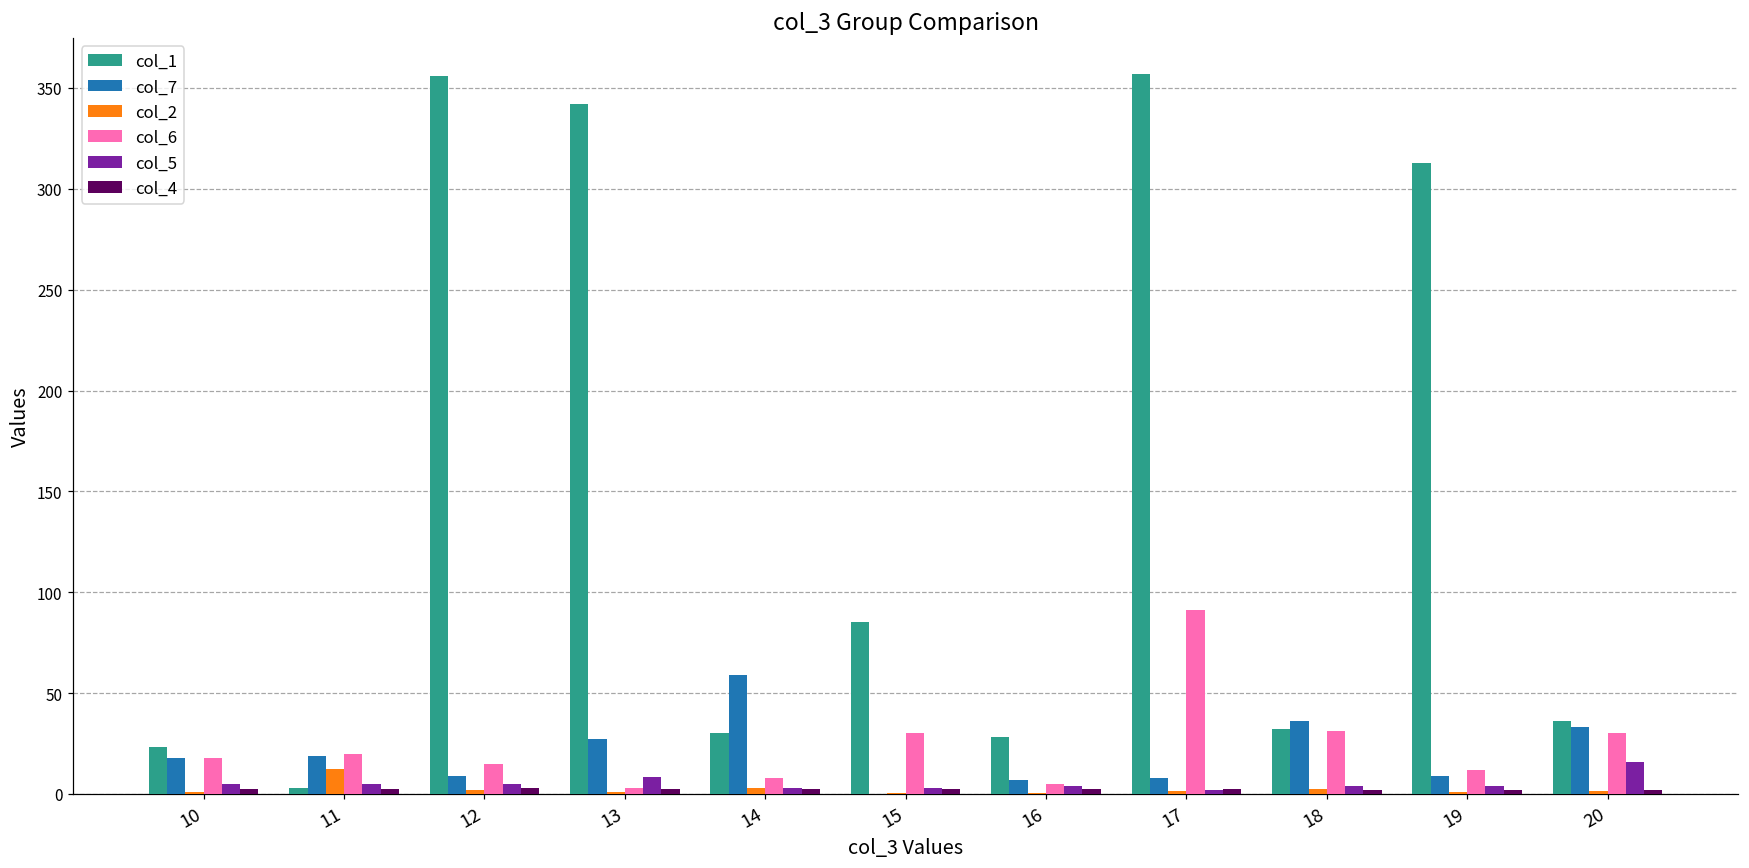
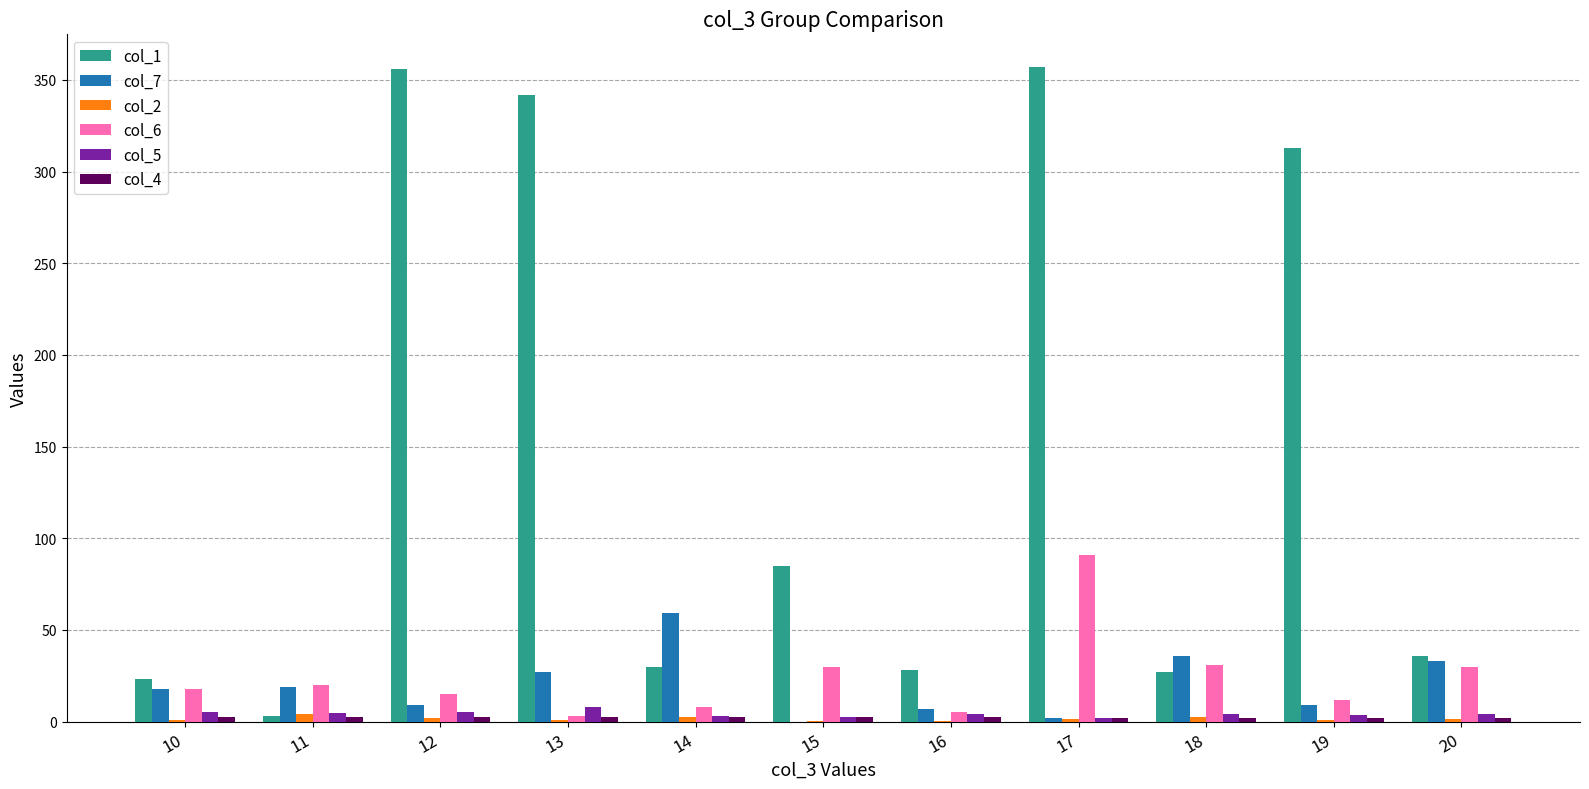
col_2, 11: 12 -> 4
col_7, 17: 8 -> 2
col_1, 18: 32 -> 27
col_5, 20: 16 -> 4
